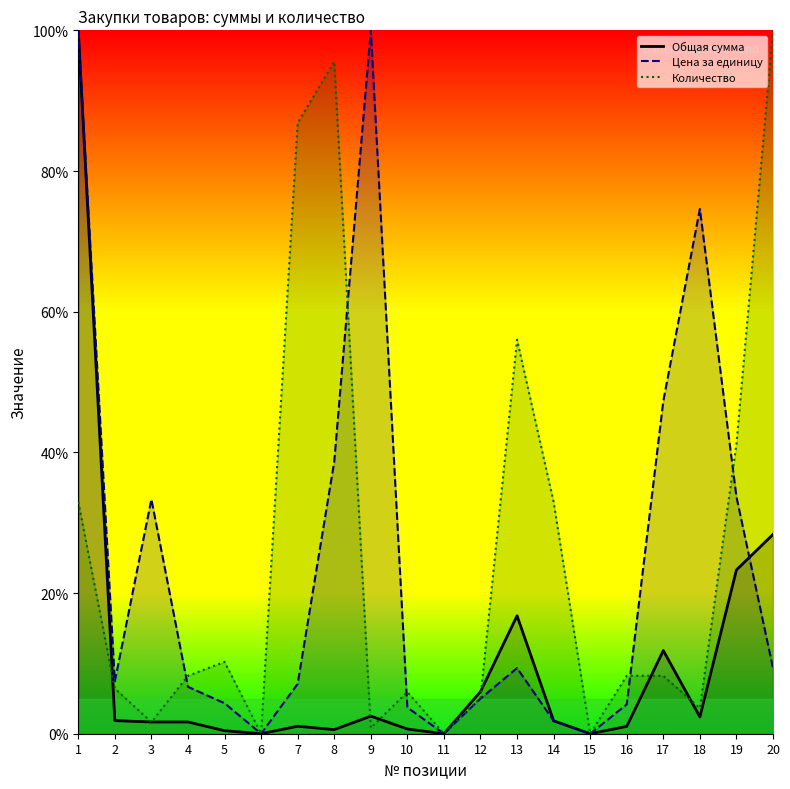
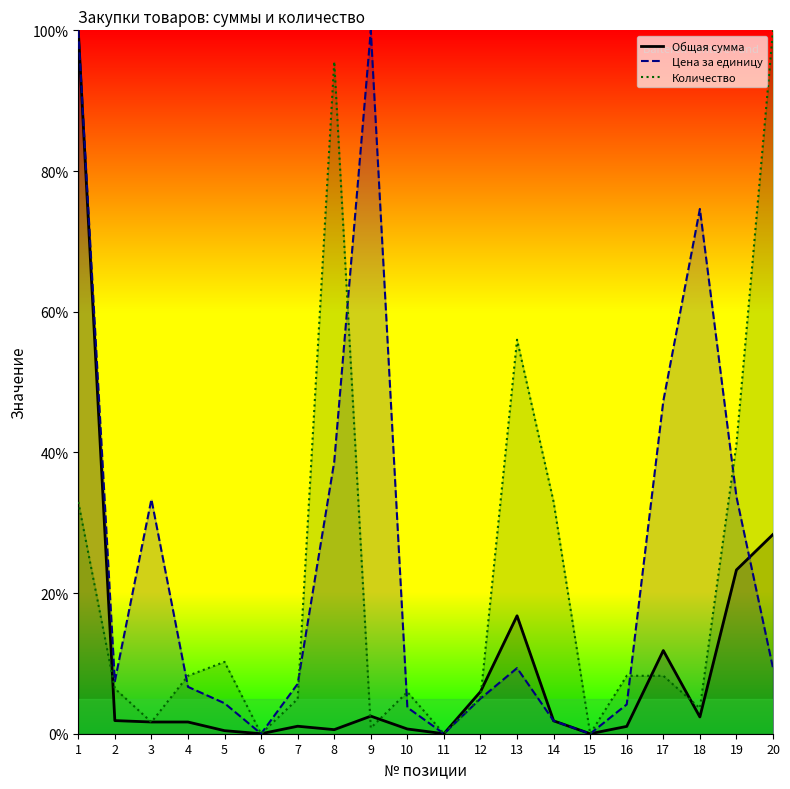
Количество, 7: 87% -> 5%
